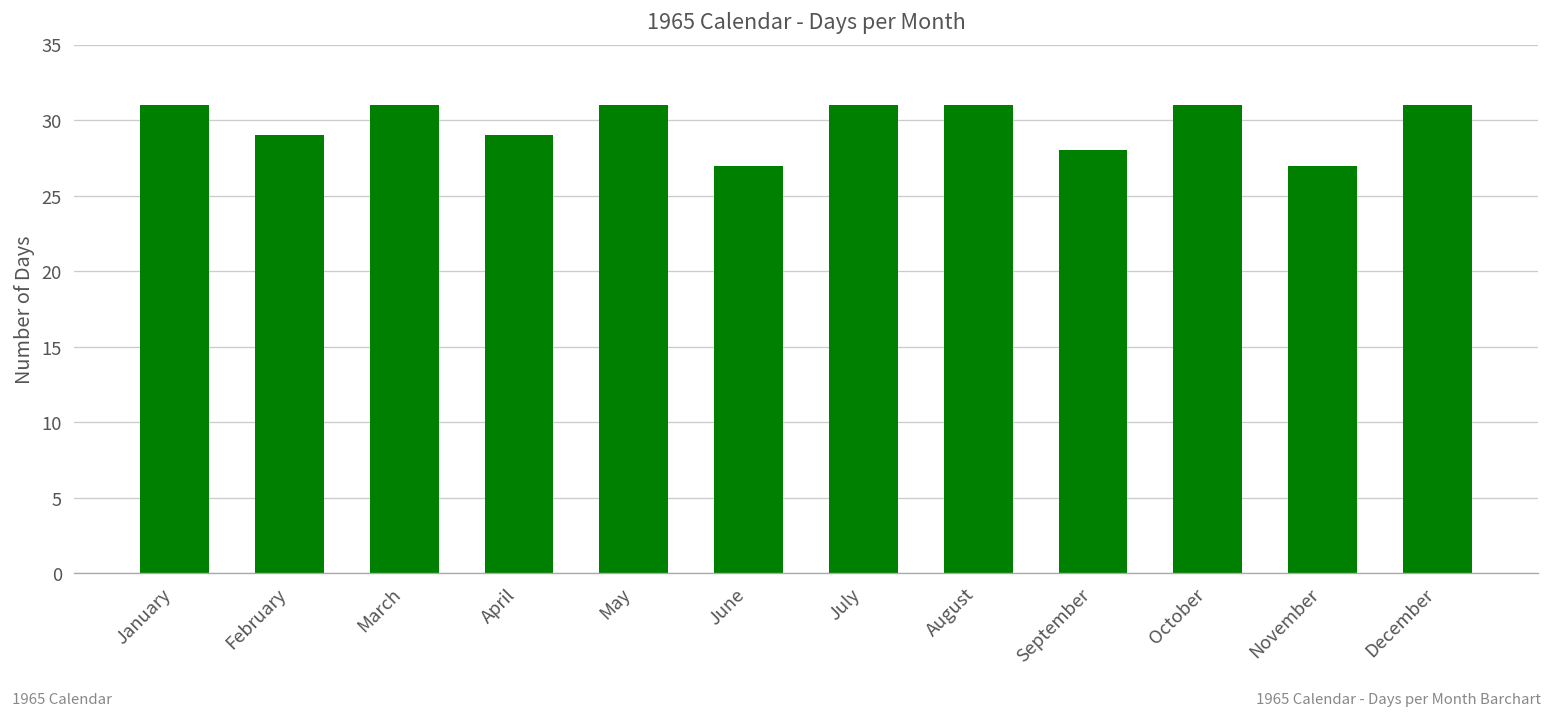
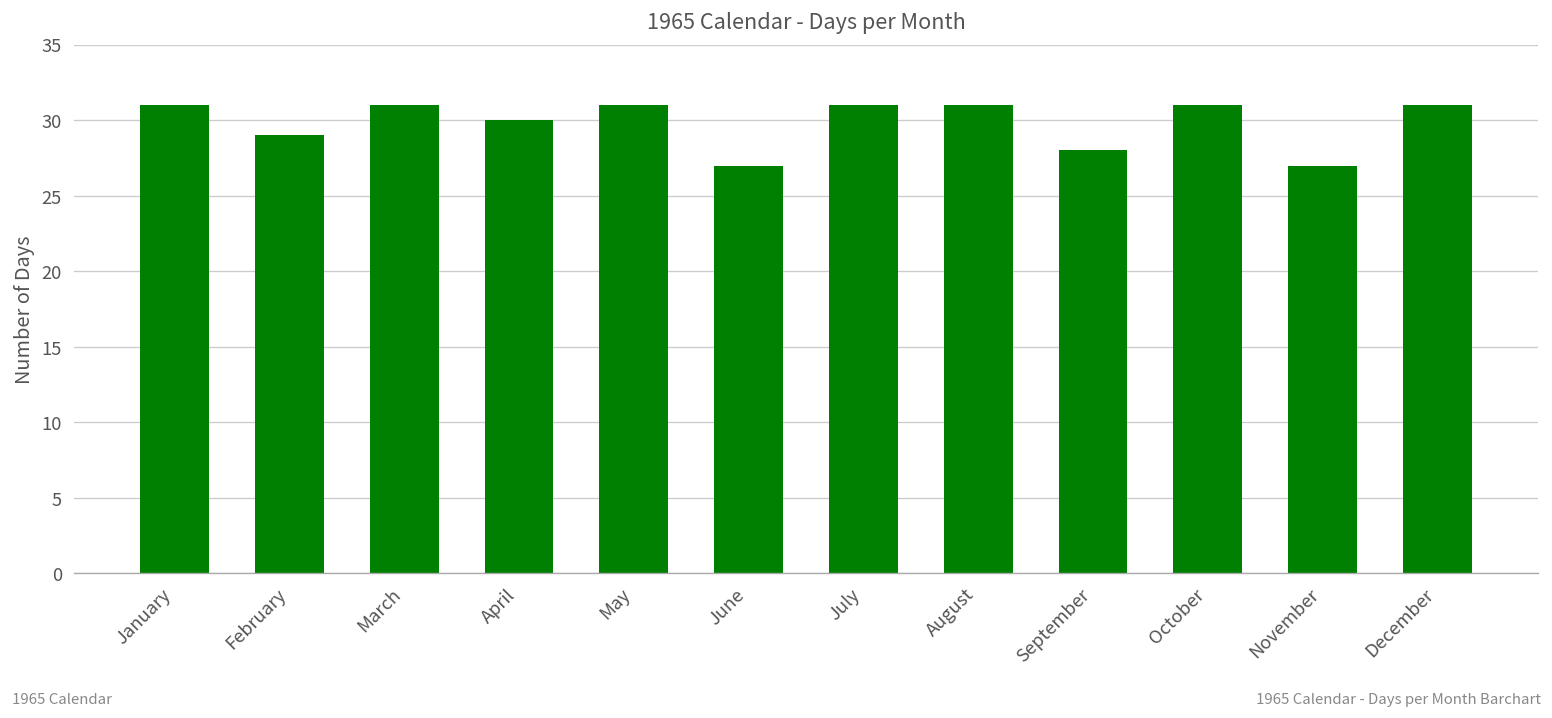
April: 29 -> 30
